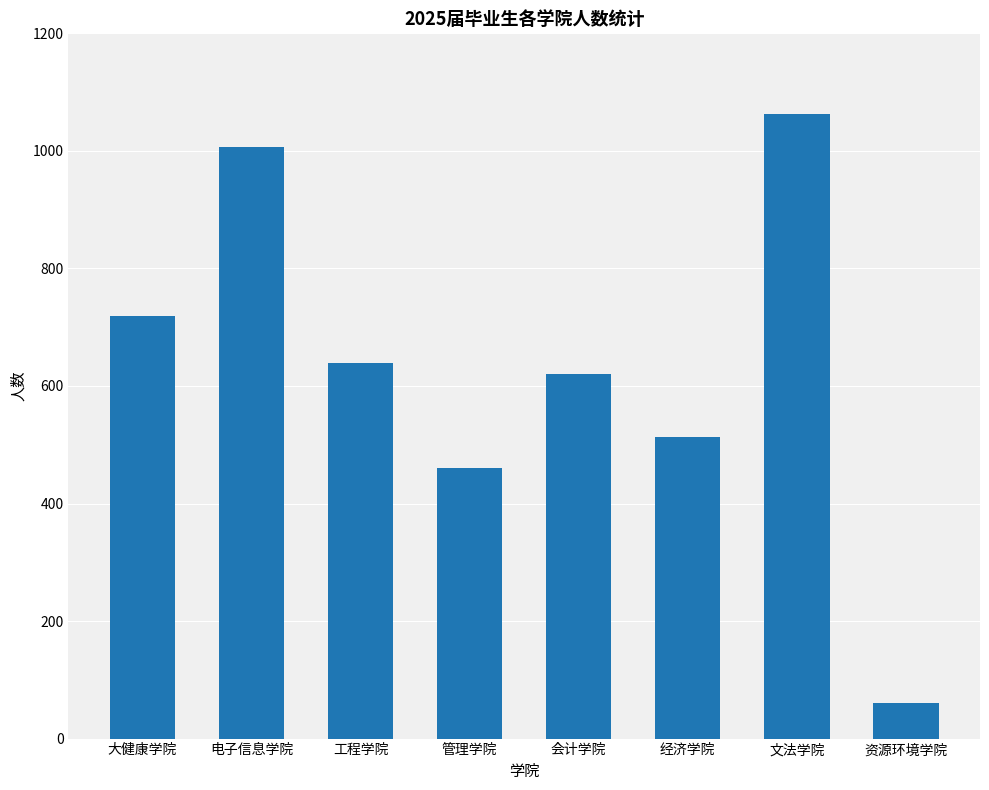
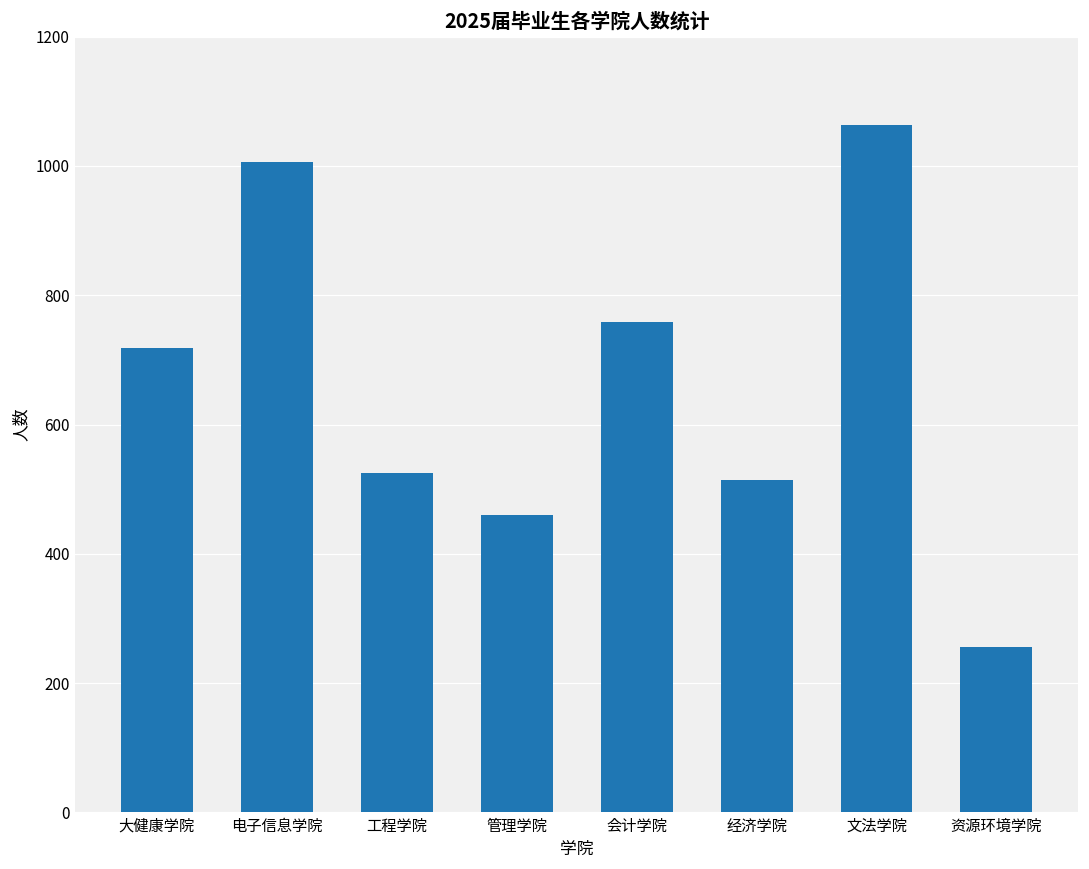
工程学院: 640 -> 530
会计学院: 620 -> 760
资源环境学院: 60 -> 260
